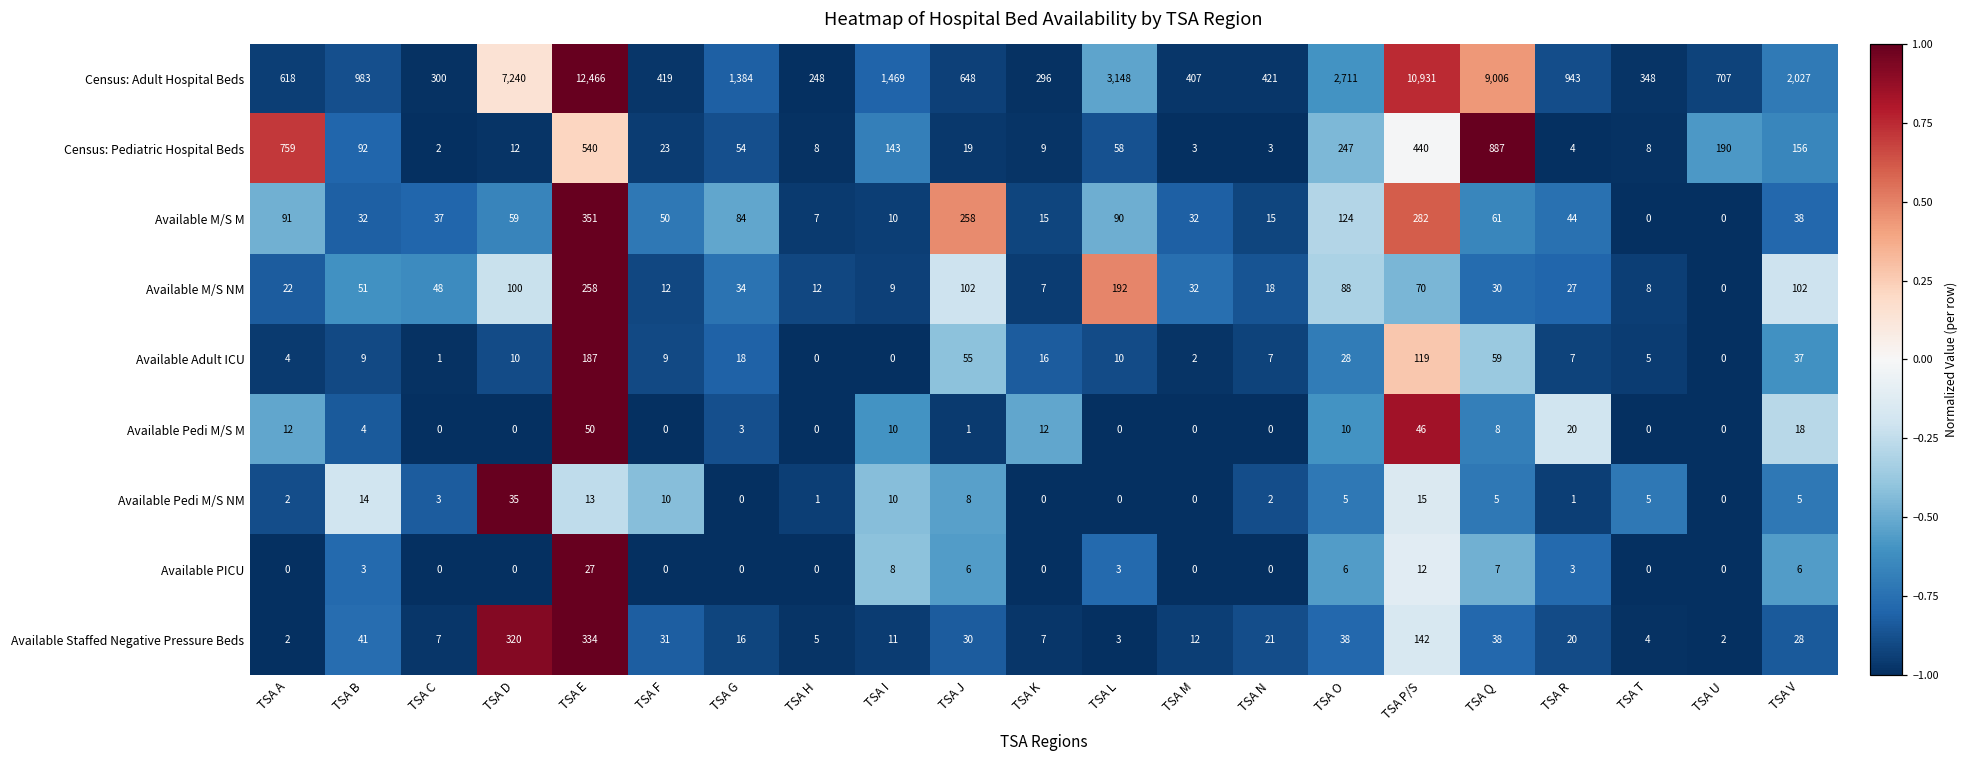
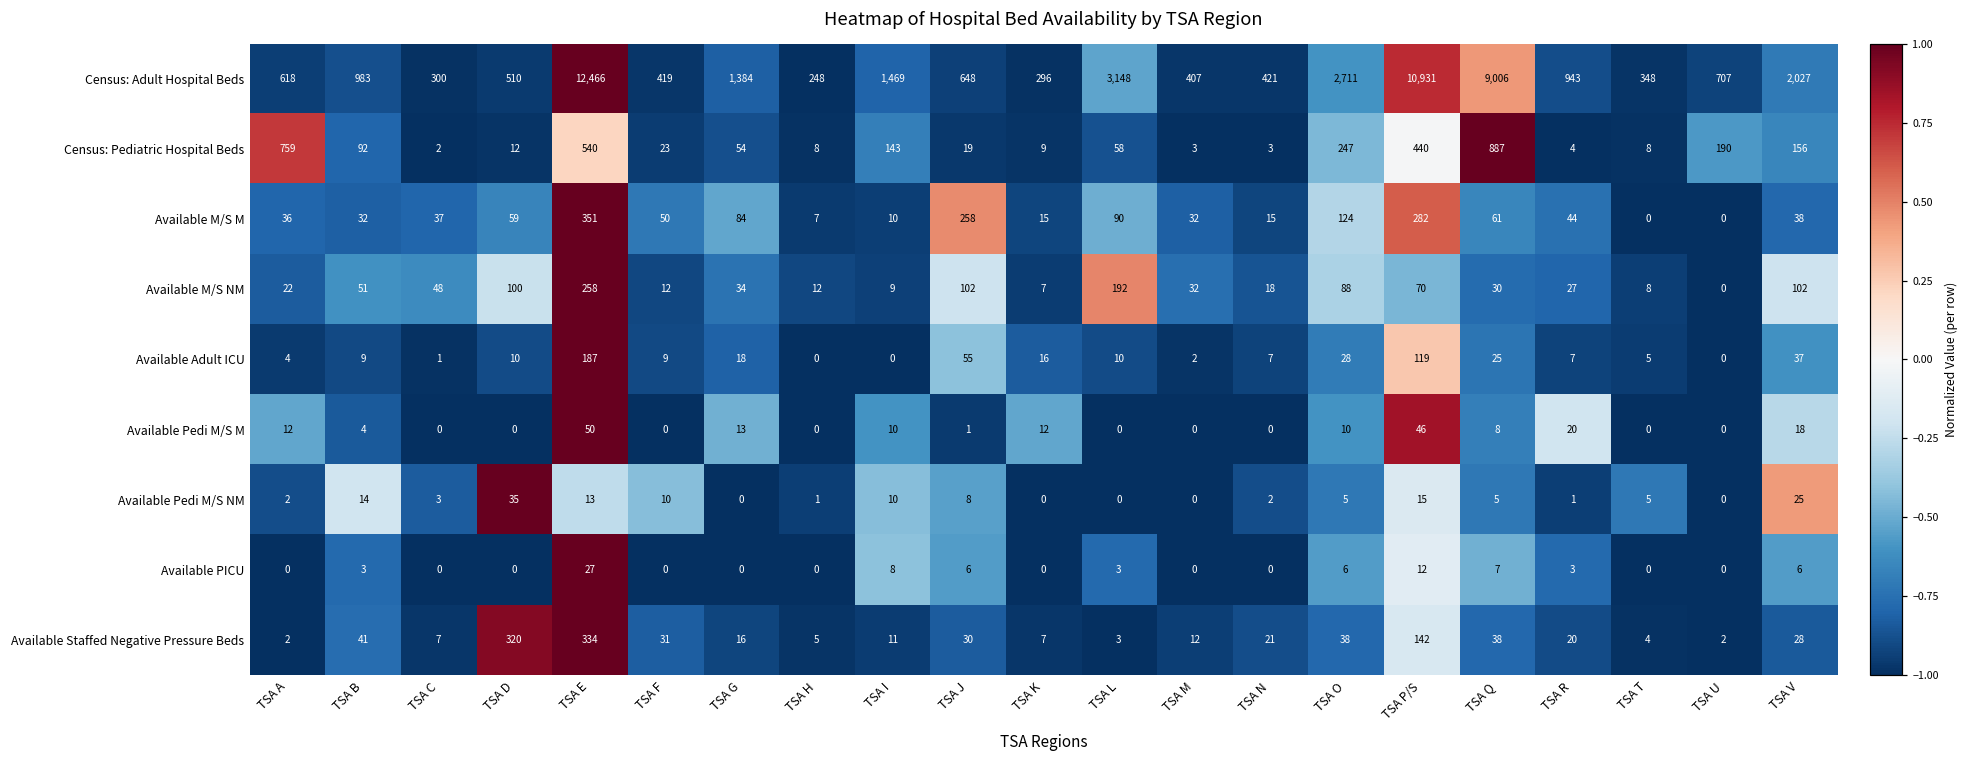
Census: Adult Hospital Beds, TSA D: 7,240 -> 510
Available M/S M, TSA A: 91 -> 36
Available Adult ICU, TSA Q: 59 -> 25
Available Pedi M/S M, TSA G: 3 -> 13
Available Pedi M/S NM, TSA V: 5 -> 25
